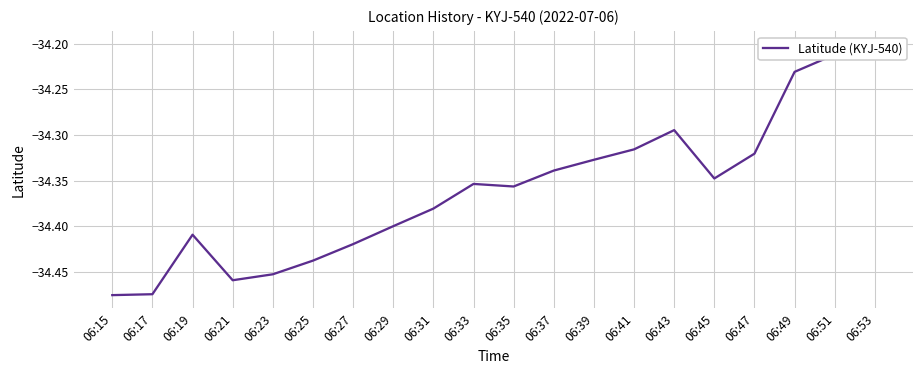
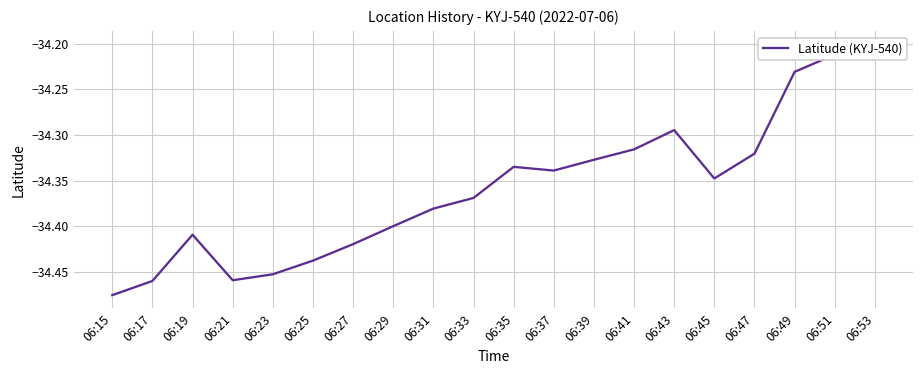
06:17: -34.47 -> -34.46
06:33: -34.35 -> -34.37
06:35: -34.36 -> -34.33
